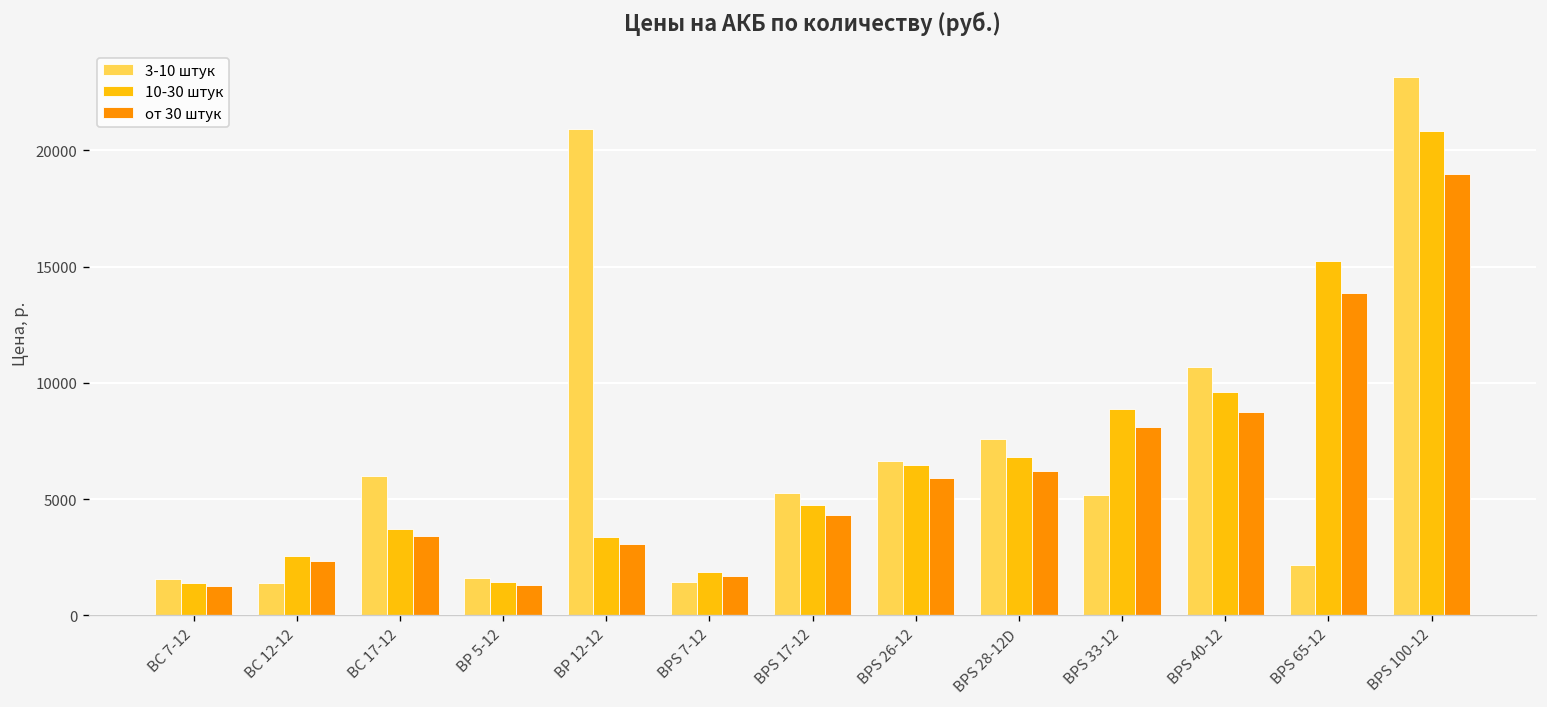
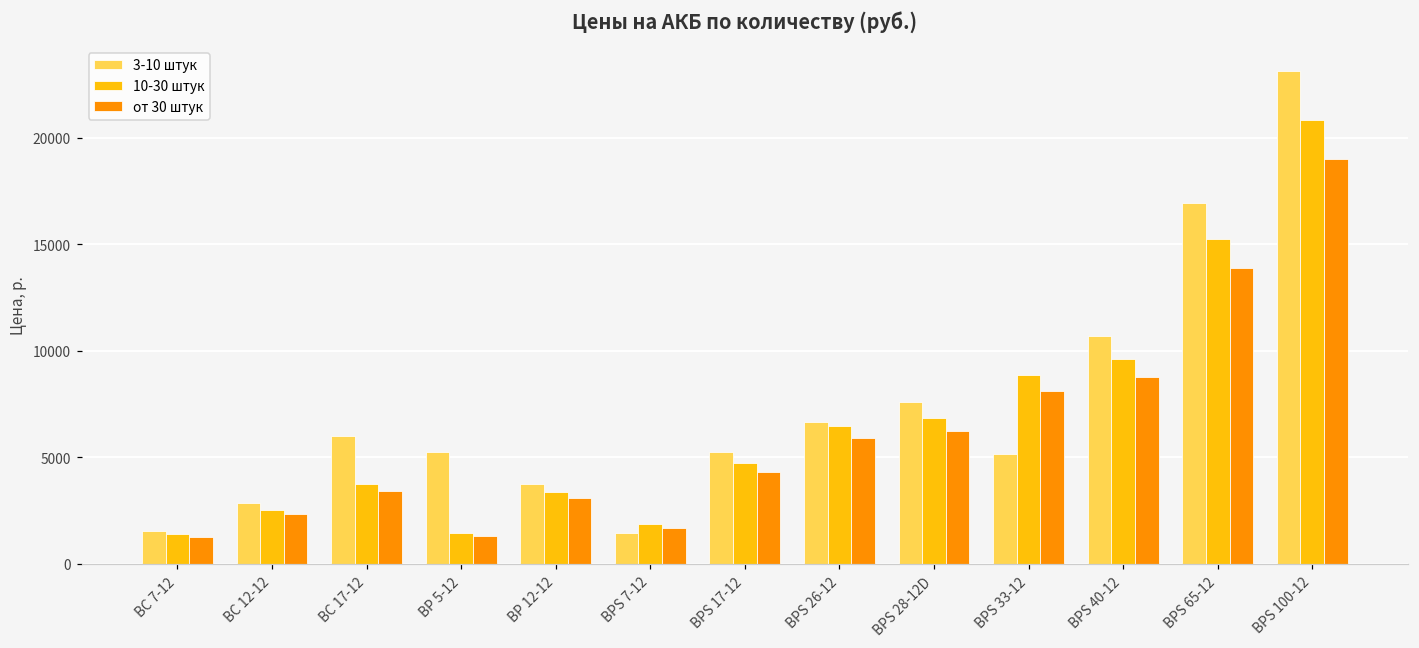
3-10 штук, BC 12-12: 1400 -> 2800
3-10 штук, BP 5-12: 1600 -> 5200
3-10 штук, BP 12-12: 20900 -> 3800
3-10 штук, BPS 65-12: 2200 -> 16900
